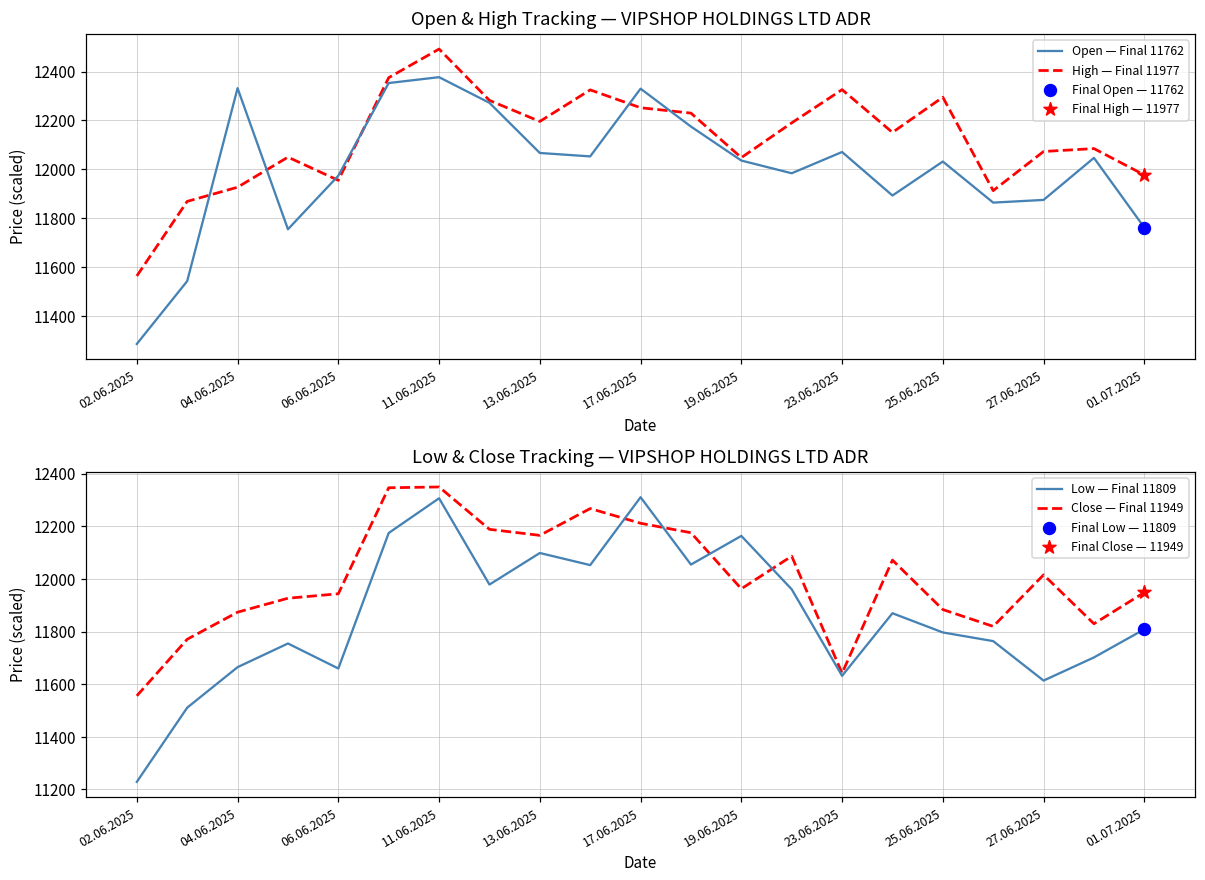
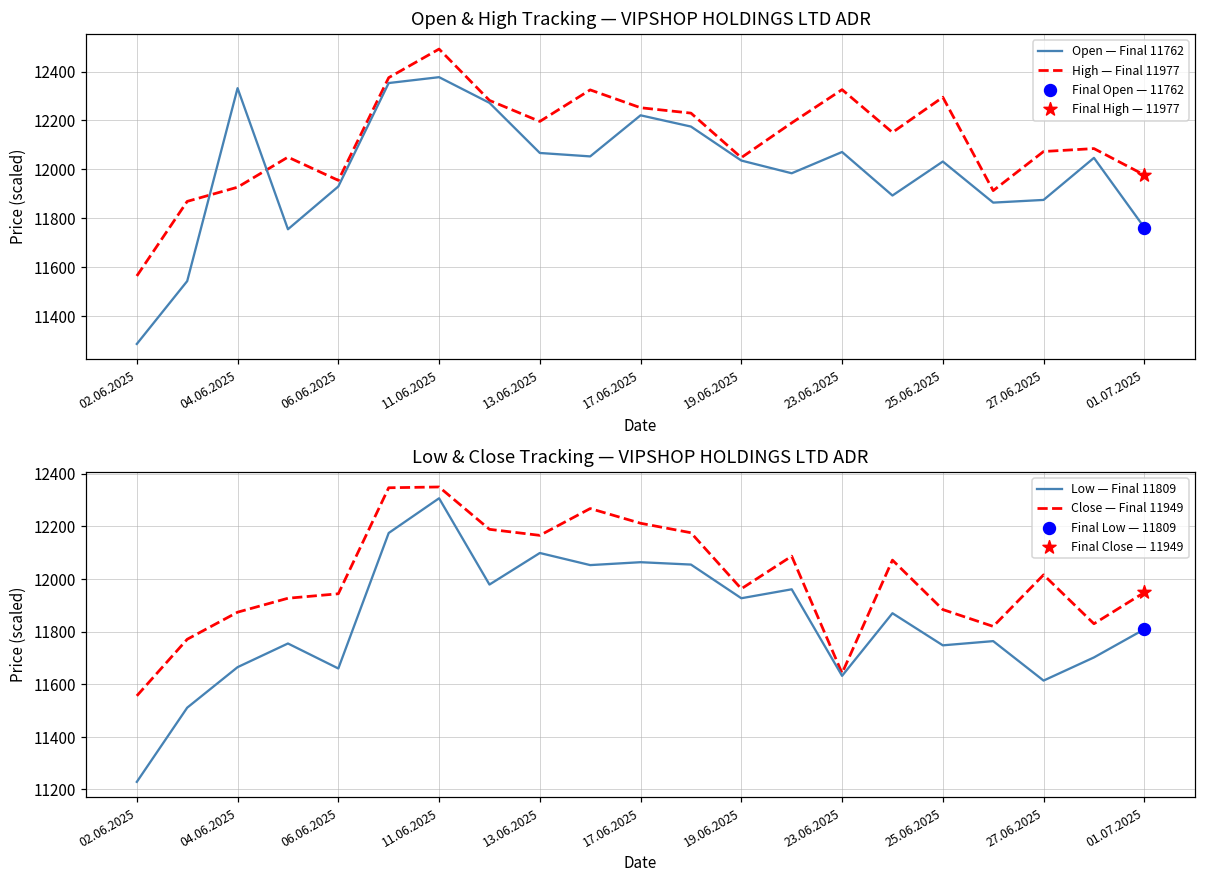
Open & High Tracking — VIPSHOP HOLDINGS LTD ADR, Open — Final 11762, 06.06.2025: 11970 -> 11930
Open & High Tracking — VIPSHOP HOLDINGS LTD ADR, Open — Final 11762, 17.06.2025: 12330 -> 12220
Low & Close Tracking — VIPSHOP HOLDINGS LTD ADR, Low — Final 11809, 17.06.2025: 12310 -> 12060
Low & Close Tracking — VIPSHOP HOLDINGS LTD ADR, Low — Final 11809, 19.06.2025: 12160 -> 11930
Low & Close Tracking — VIPSHOP HOLDINGS LTD ADR, Low — Final 11809, 25.06.2025: 11800 -> 11750
